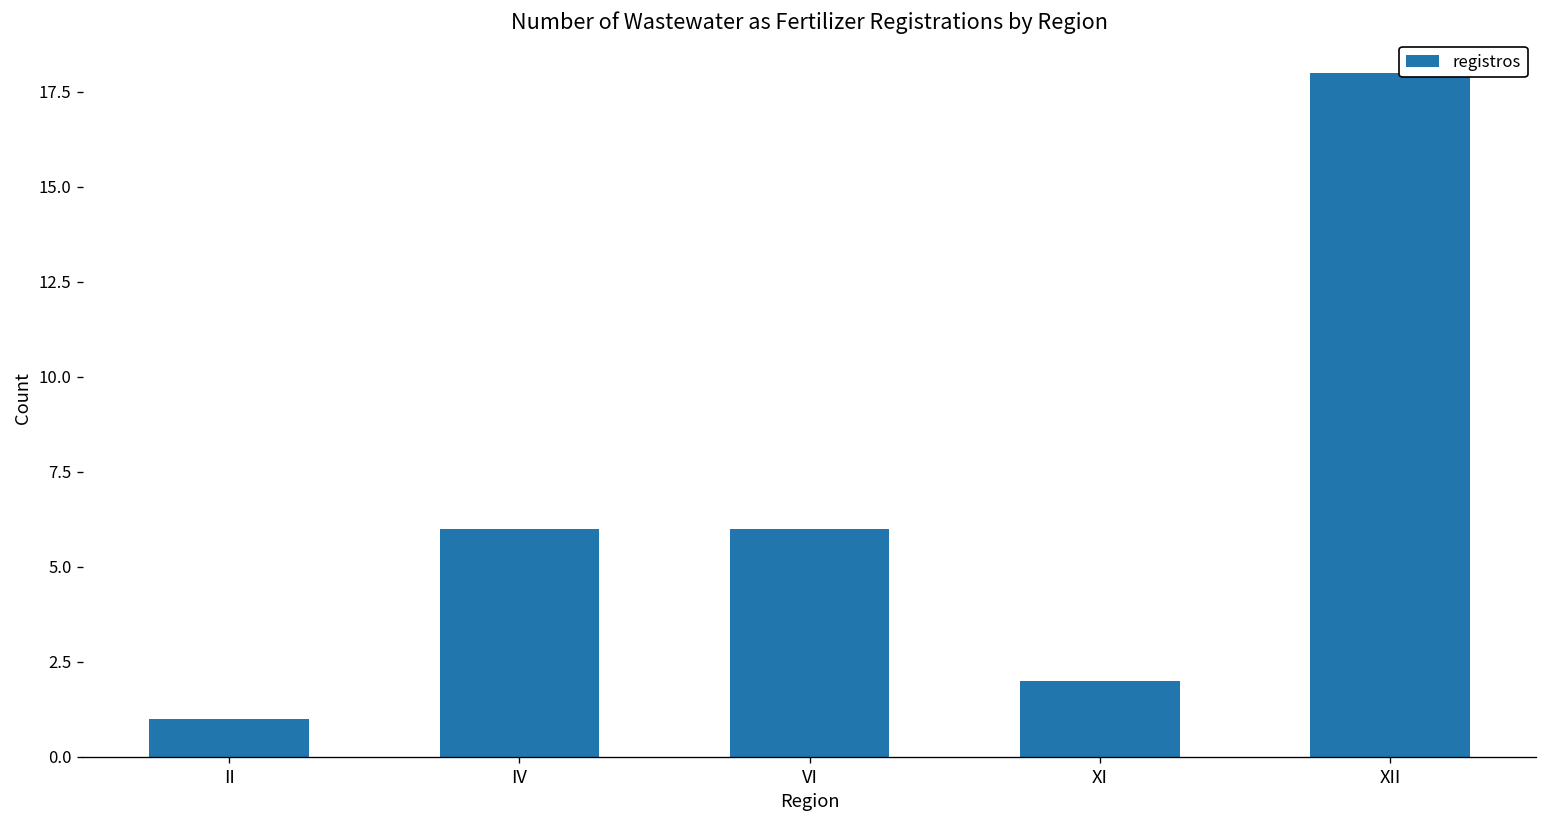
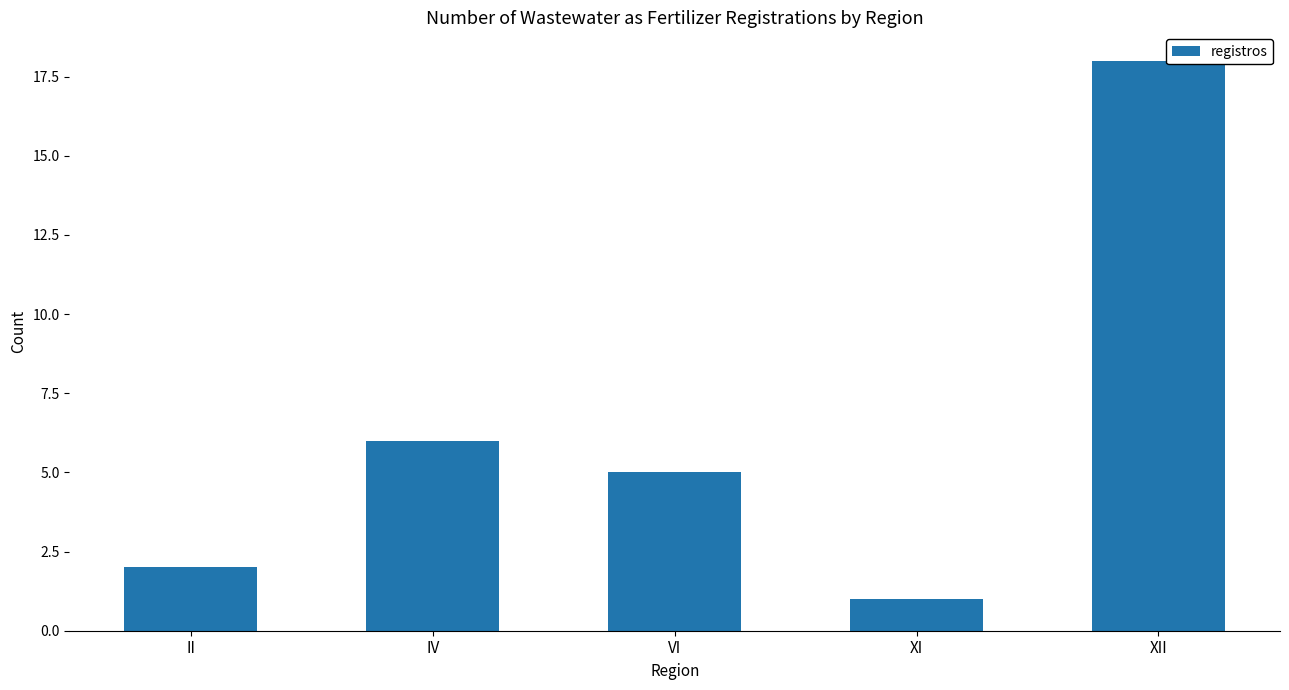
II: 1 -> 2
VI: 6 -> 5
XI: 2 -> 1
